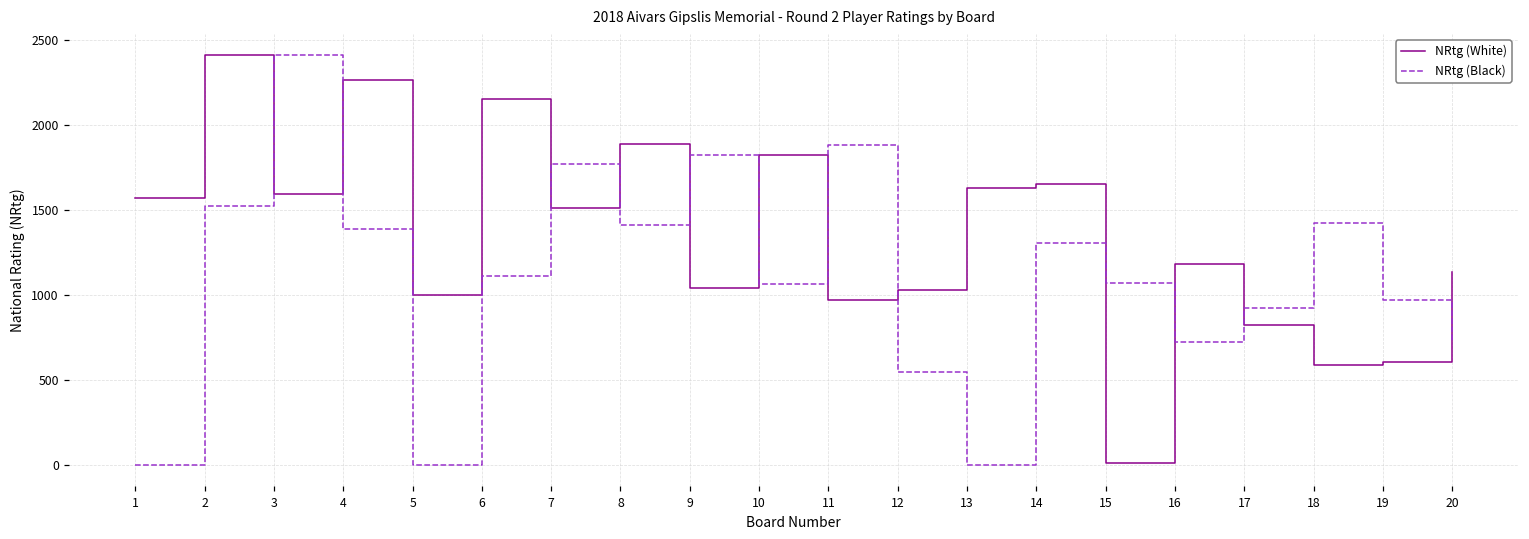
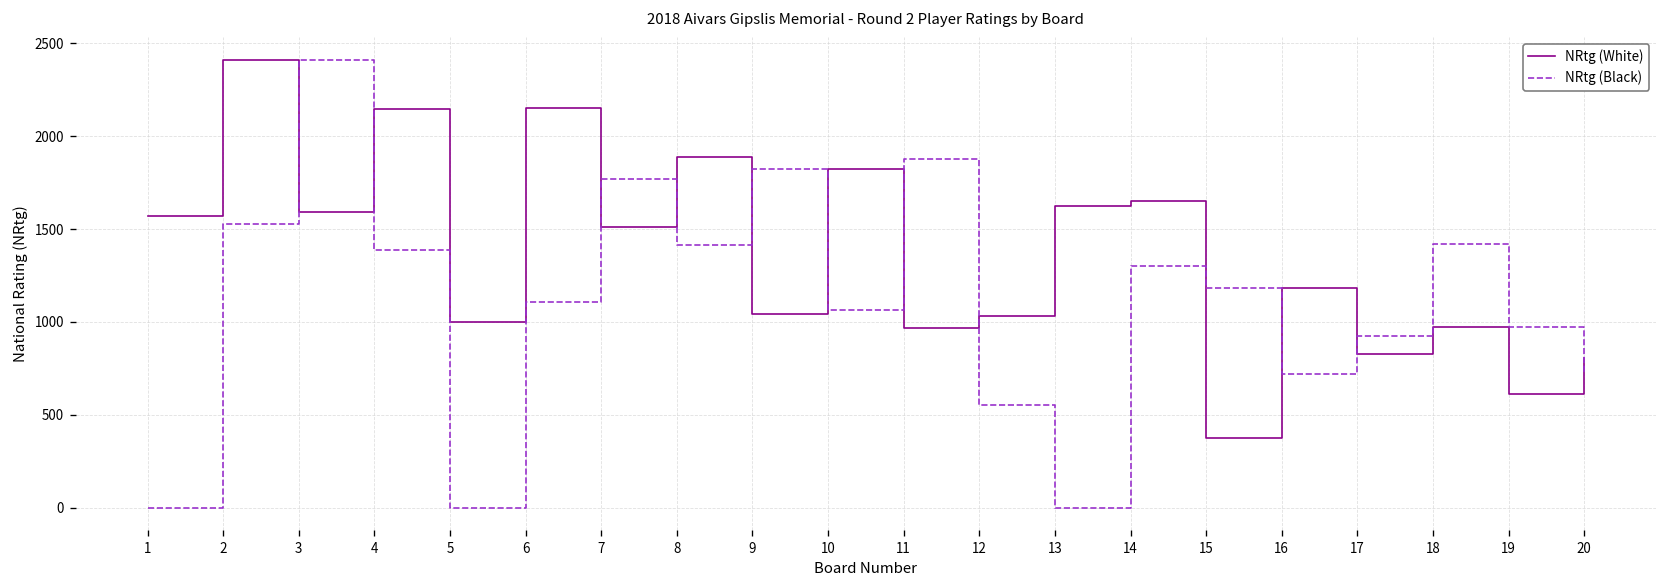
NRtg (White), 4: 2260 -> 2150
NRtg (White), 15: 20 -> 380
NRtg (Black), 15: 1070 -> 1190
NRtg (White), 18: 590 -> 970
NRtg (White), 20: 1130 -> 800
